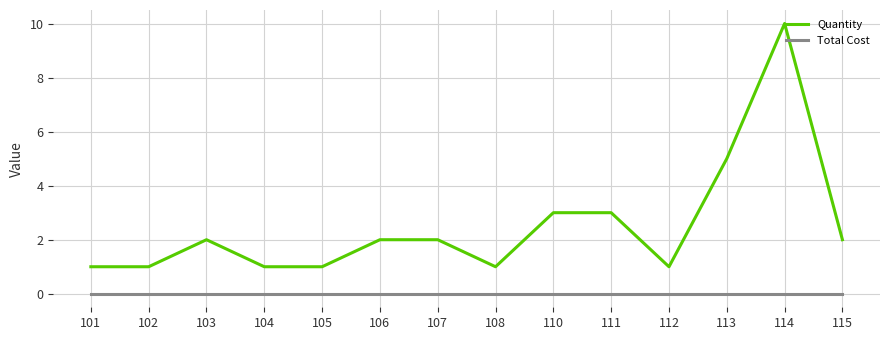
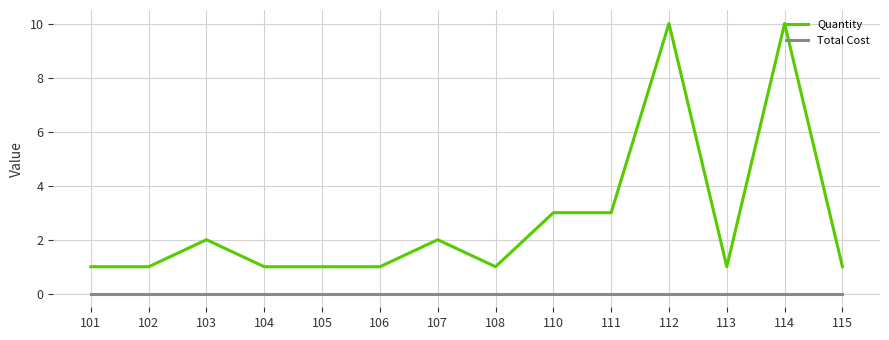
Quantity, 106: 2 -> 1
Quantity, 112: 1 -> 10
Quantity, 113: 5 -> 1
Quantity, 115: 2 -> 1
